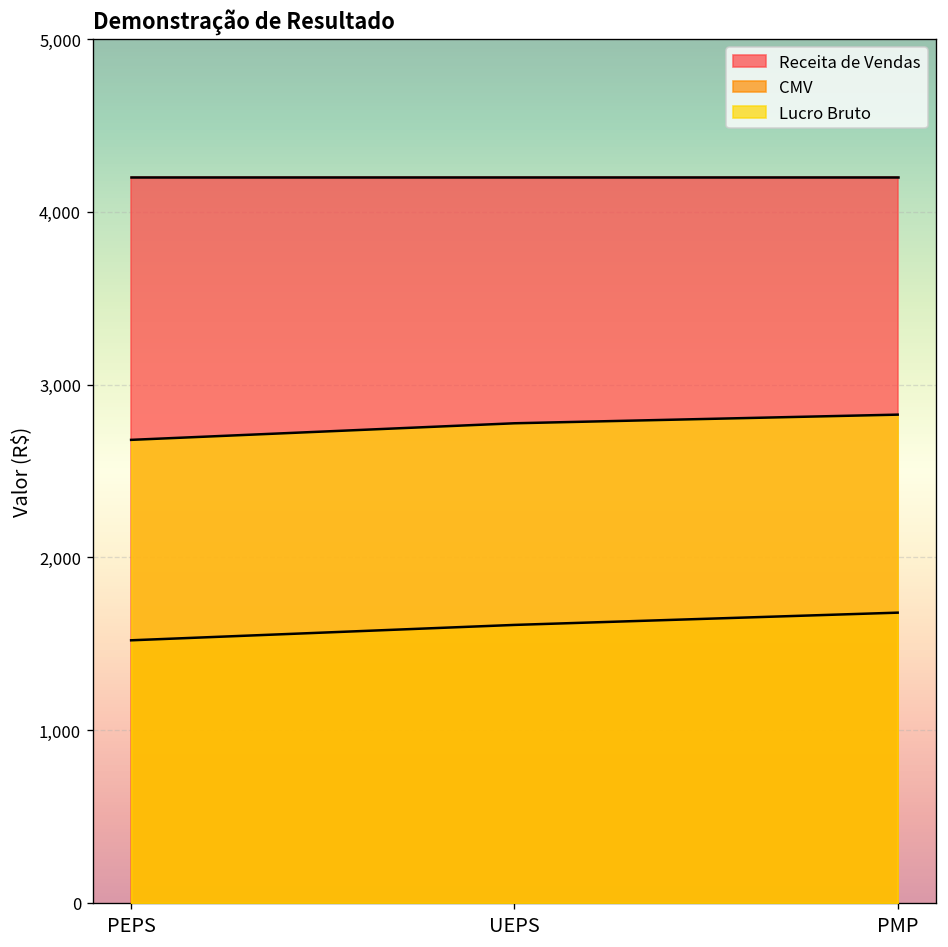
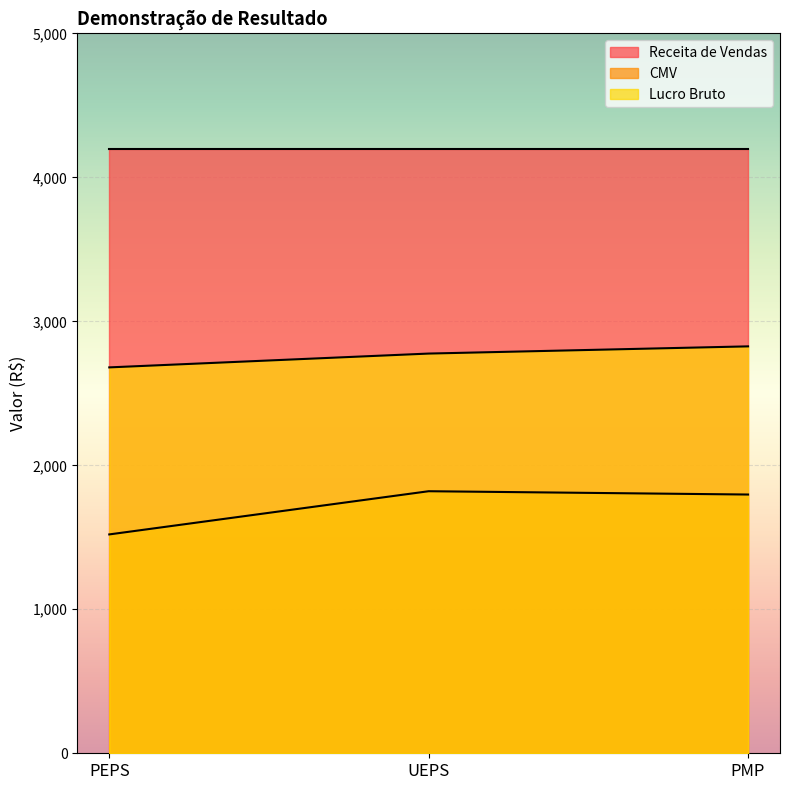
CMV, UEPS: 1,610 -> 1,820
CMV, PMP: 1,680 -> 1,800
